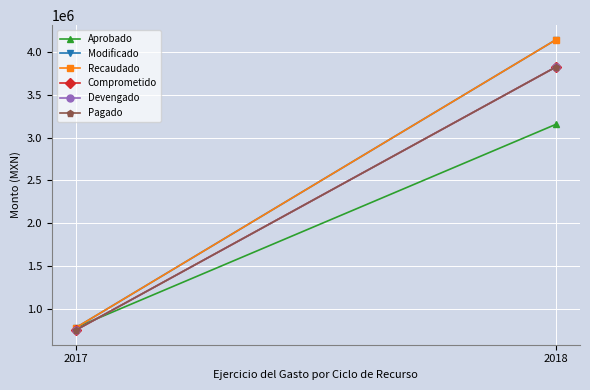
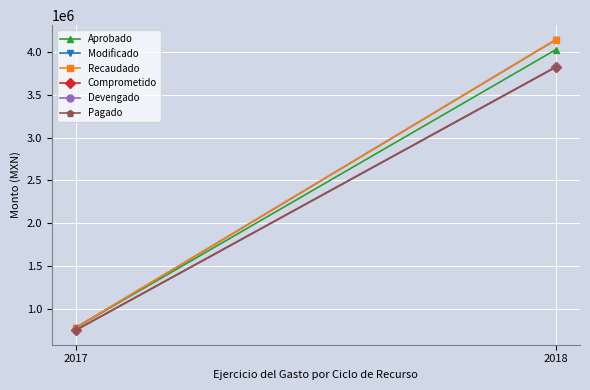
Aprobado, 2018: 3200000 -> 4000000
